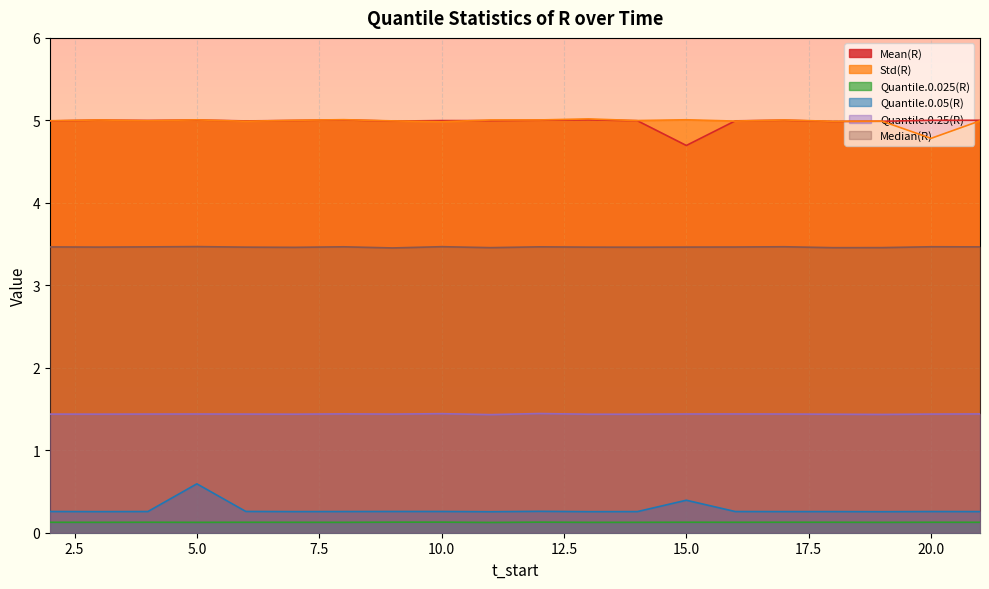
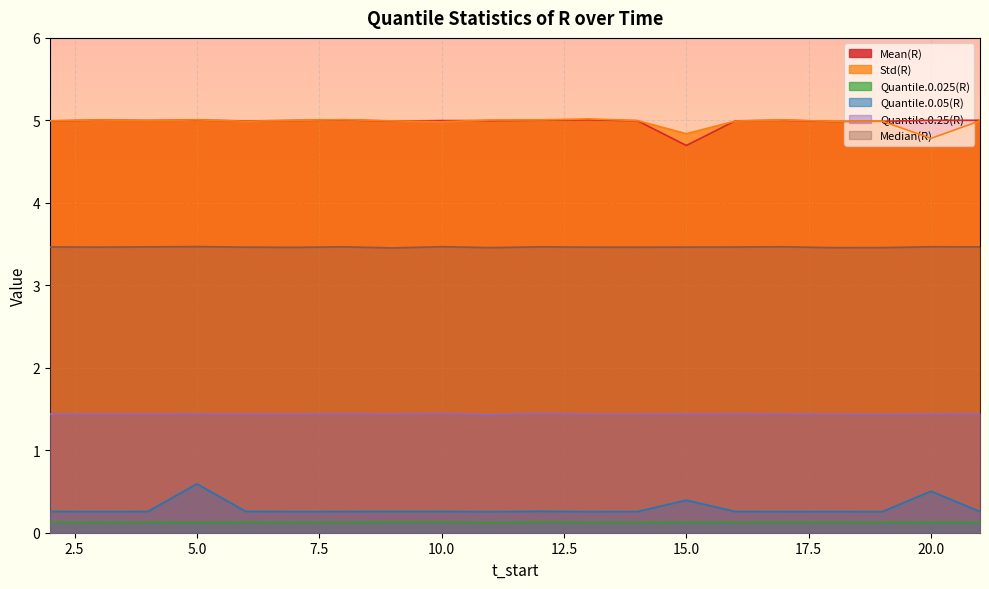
Std(R), 15.0: 5.0 -> 4.8
Quantile.0.05(R), 20.0: 0.3 -> 0.5
